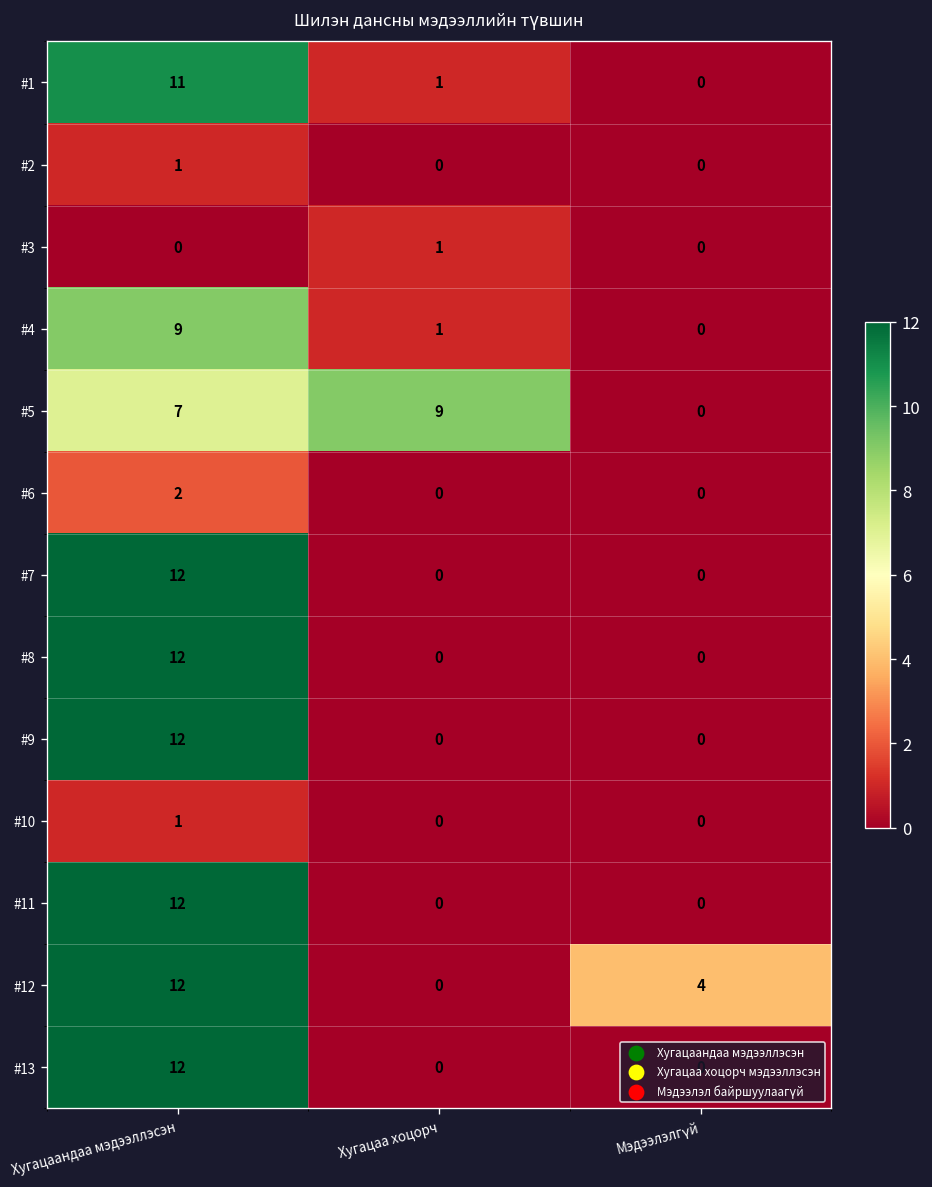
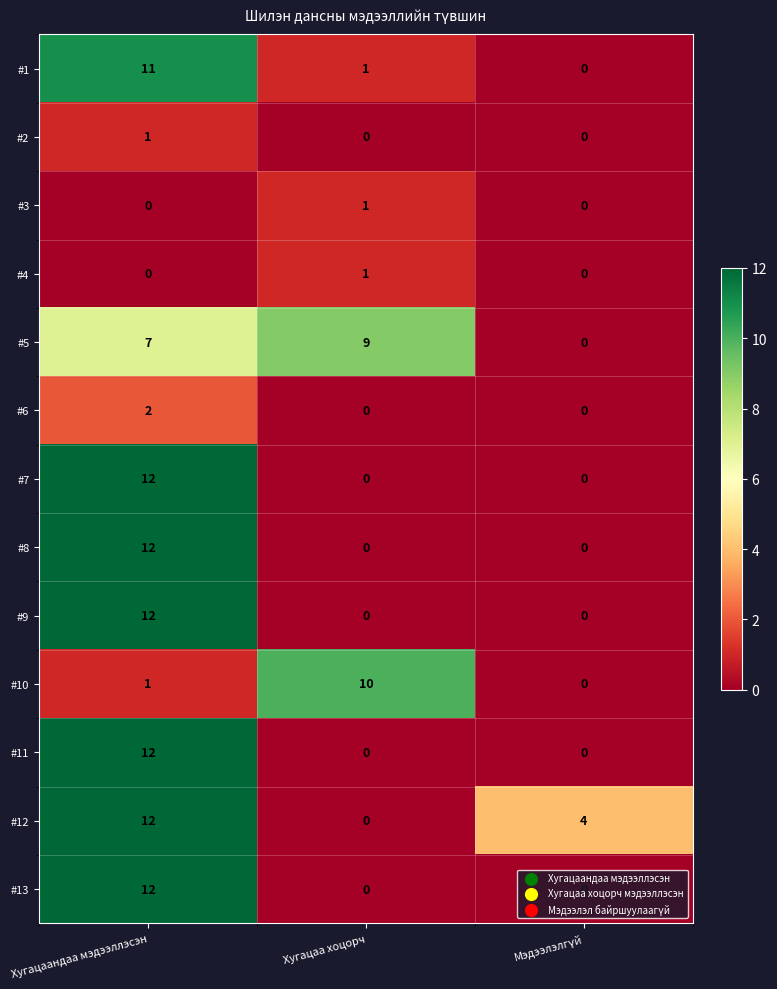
#4, Хугацаандаа мэдээллэсэн: 9 -> 0
#10, Хугацаа хоцорч: 0 -> 10
